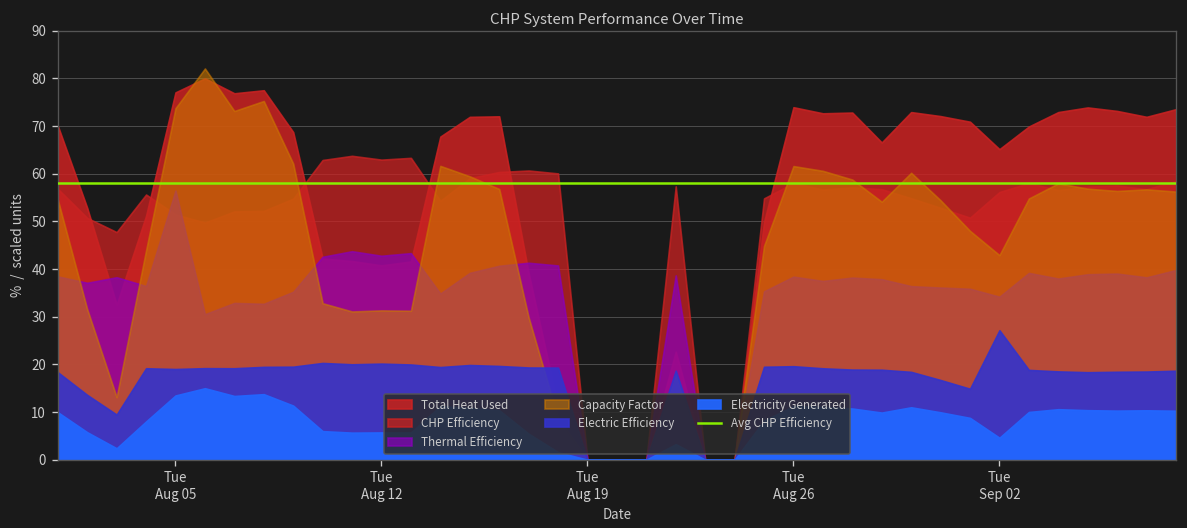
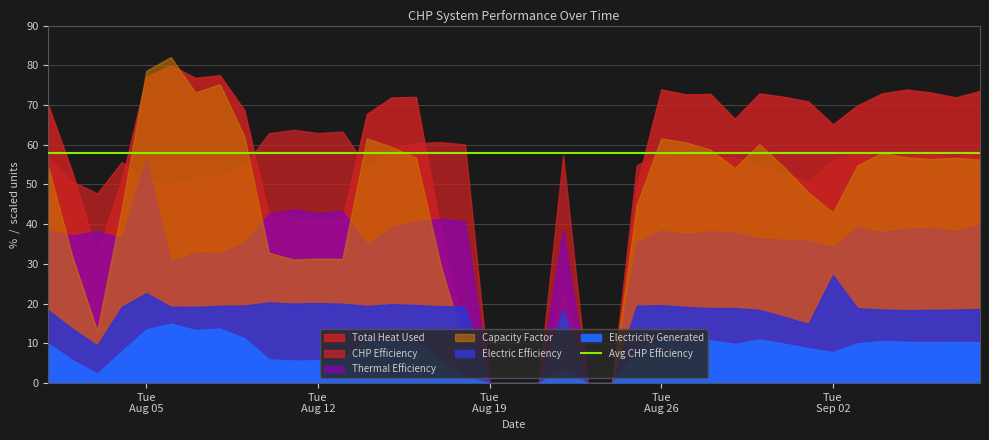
Capacity Factor, Tue Aug 05: 74 -> 79
Electric Efficiency, Tue Aug 05: 19 -> 23
Electricity Generated, Tue Sep 02: 5 -> 8
